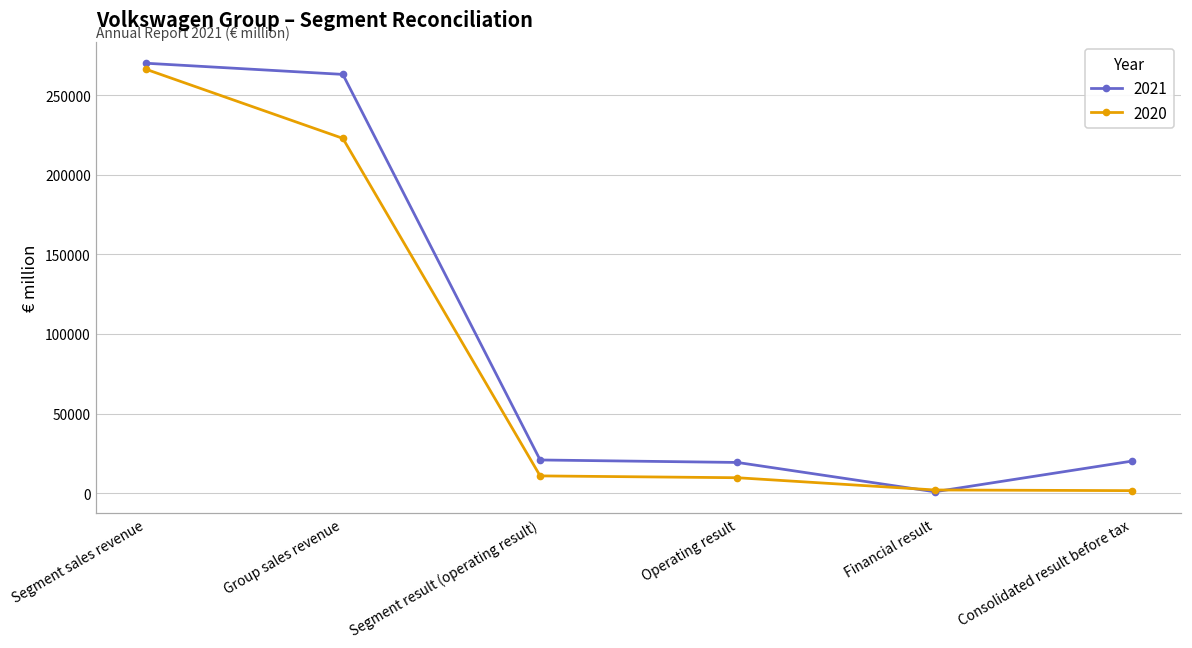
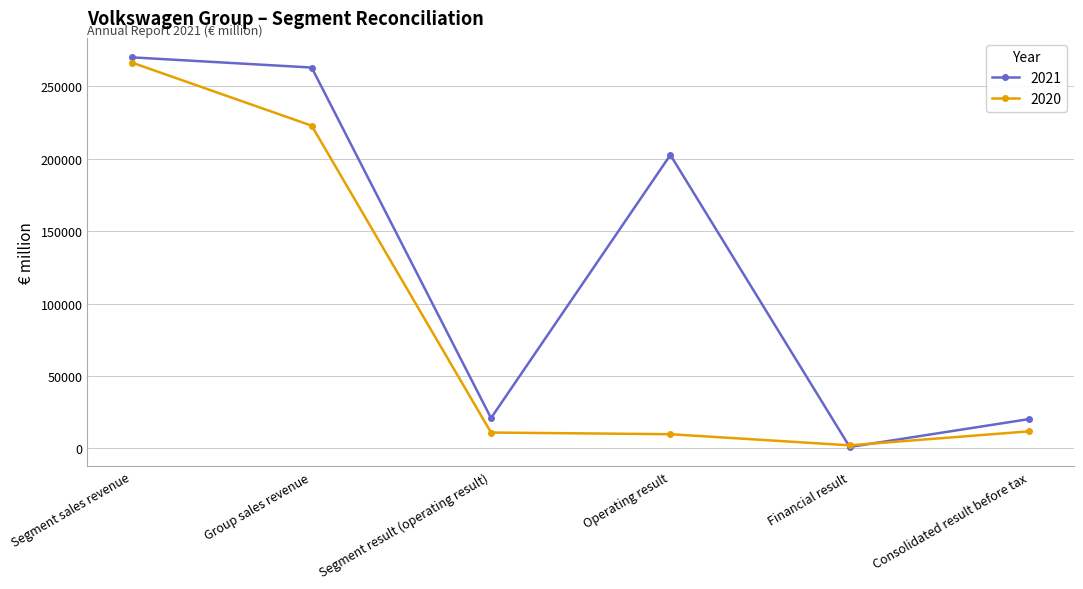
2021, Operating result: 19000 -> 203000
2020, Consolidated result before tax: 2000 -> 12000
